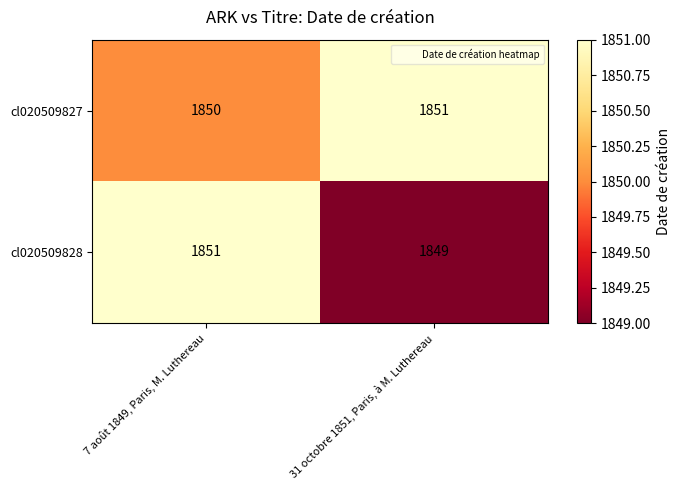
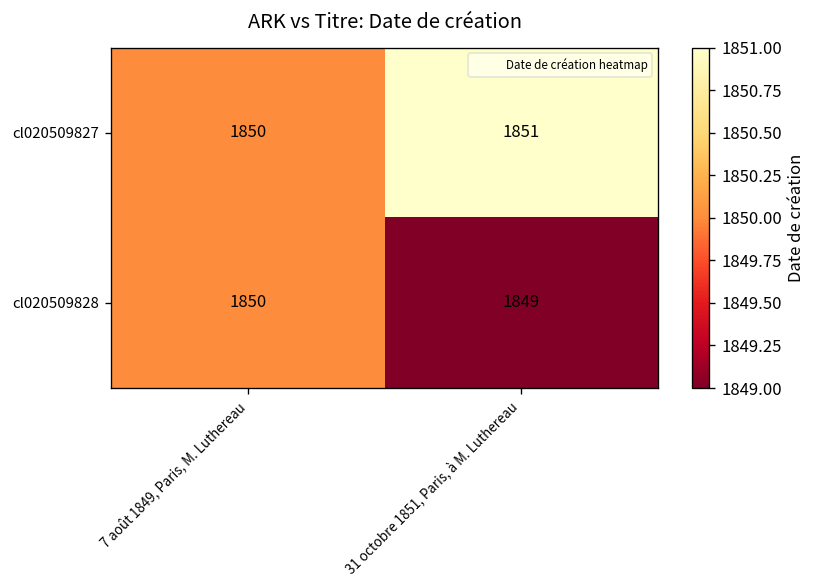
cl020509828, 7 août 1849, Paris, M. Luthereau: 1851 -> 1850
